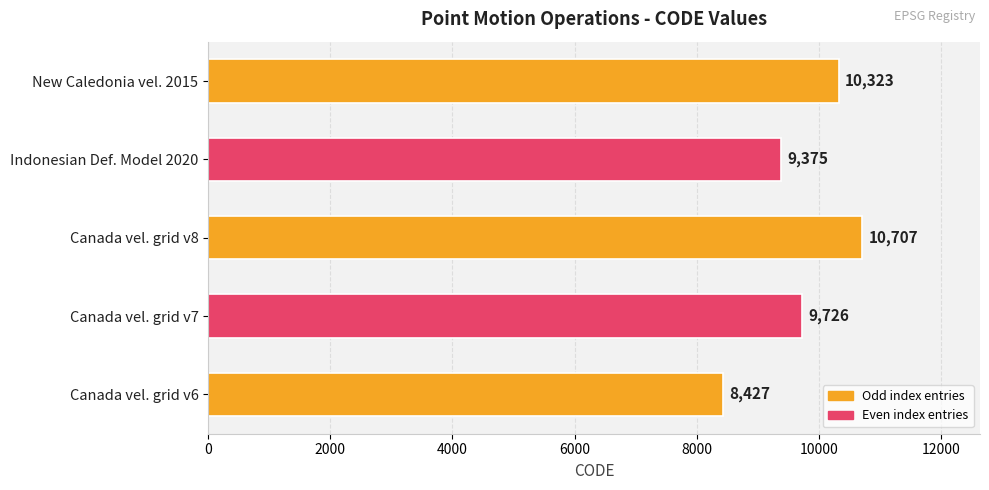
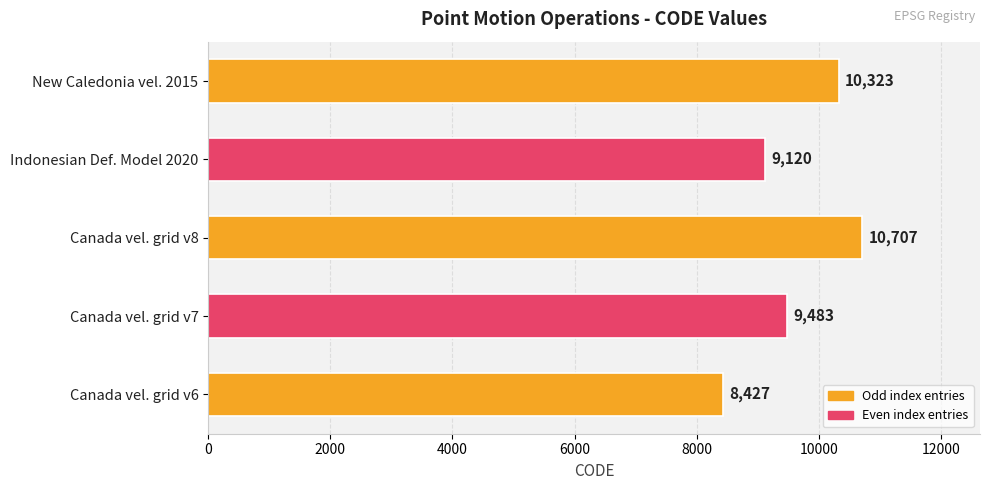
Indonesian Def. Model 2020: 9,375 -> 9,120
Canada vel. grid v7: 9,726 -> 9,483
